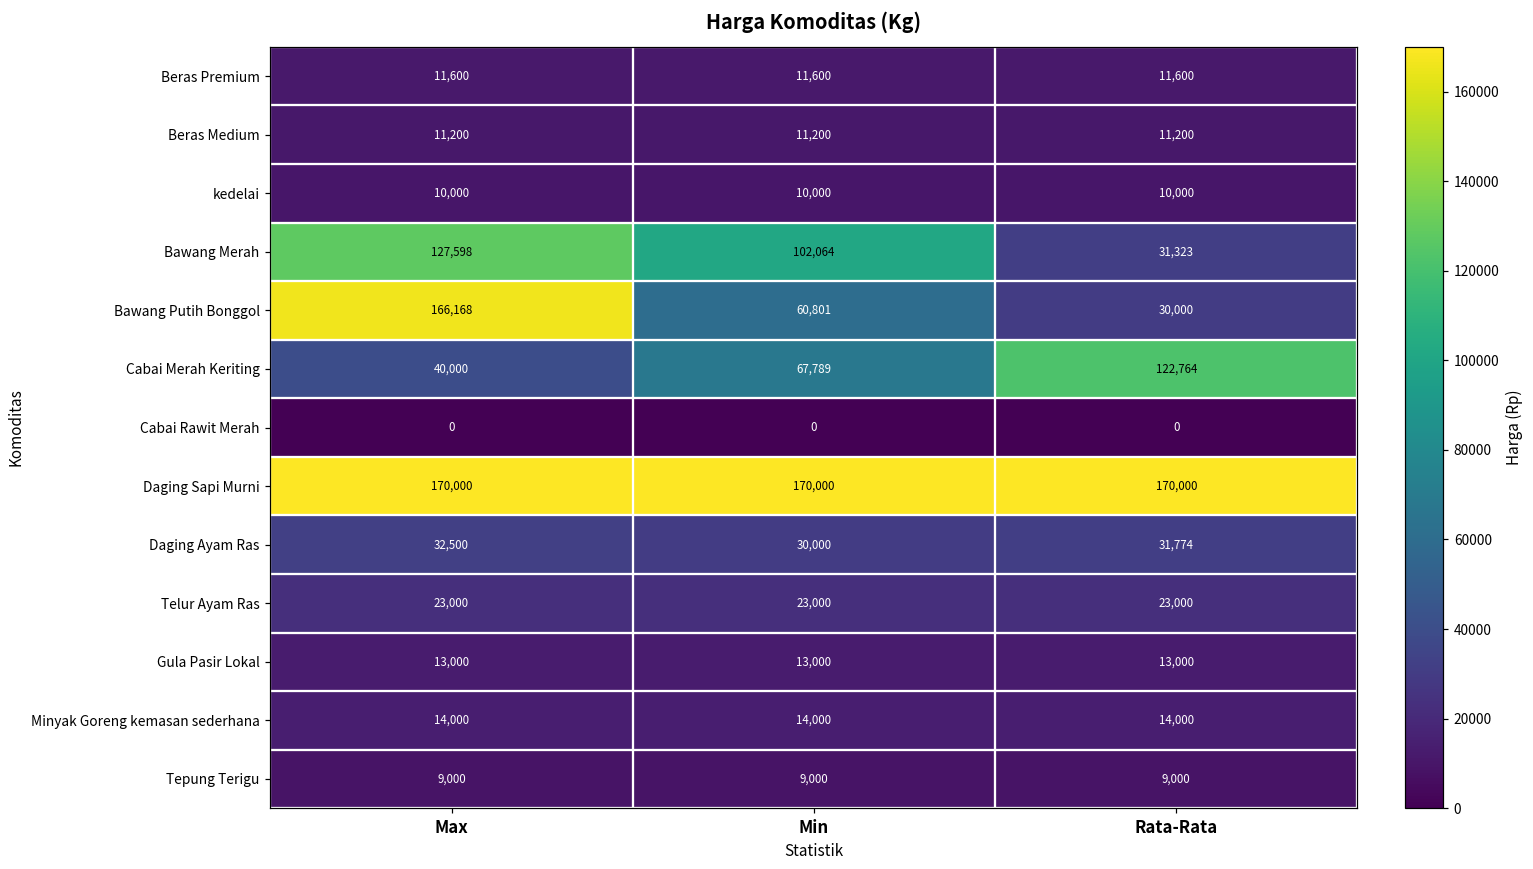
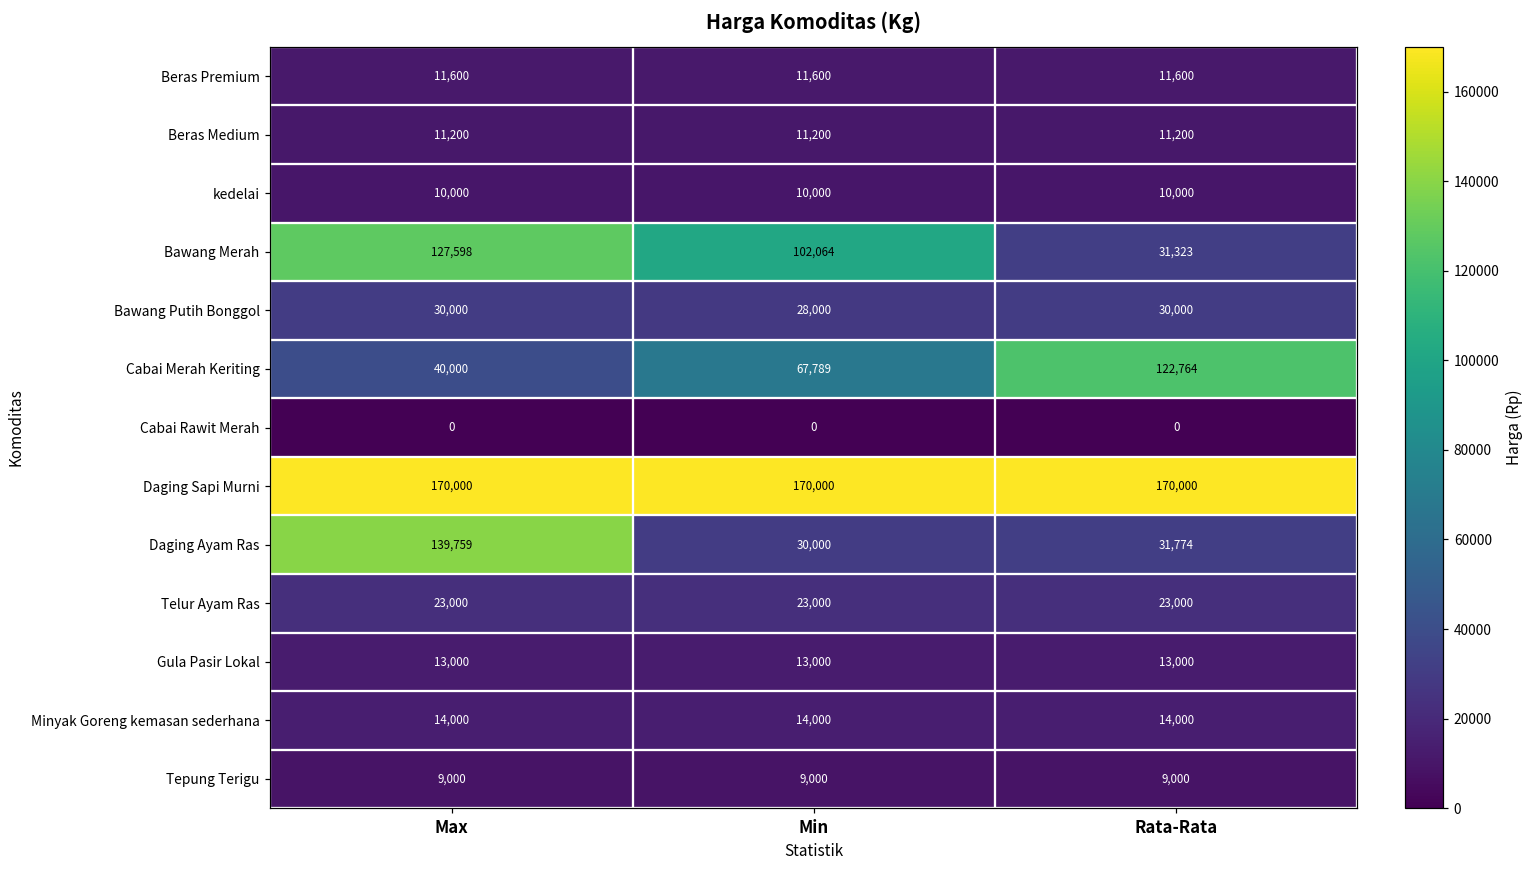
Bawang Putih Bonggol, Max: 166,168 -> 30,000
Bawang Putih Bonggol, Min: 60,801 -> 28,000
Daging Ayam Ras, Max: 32,500 -> 139,759
